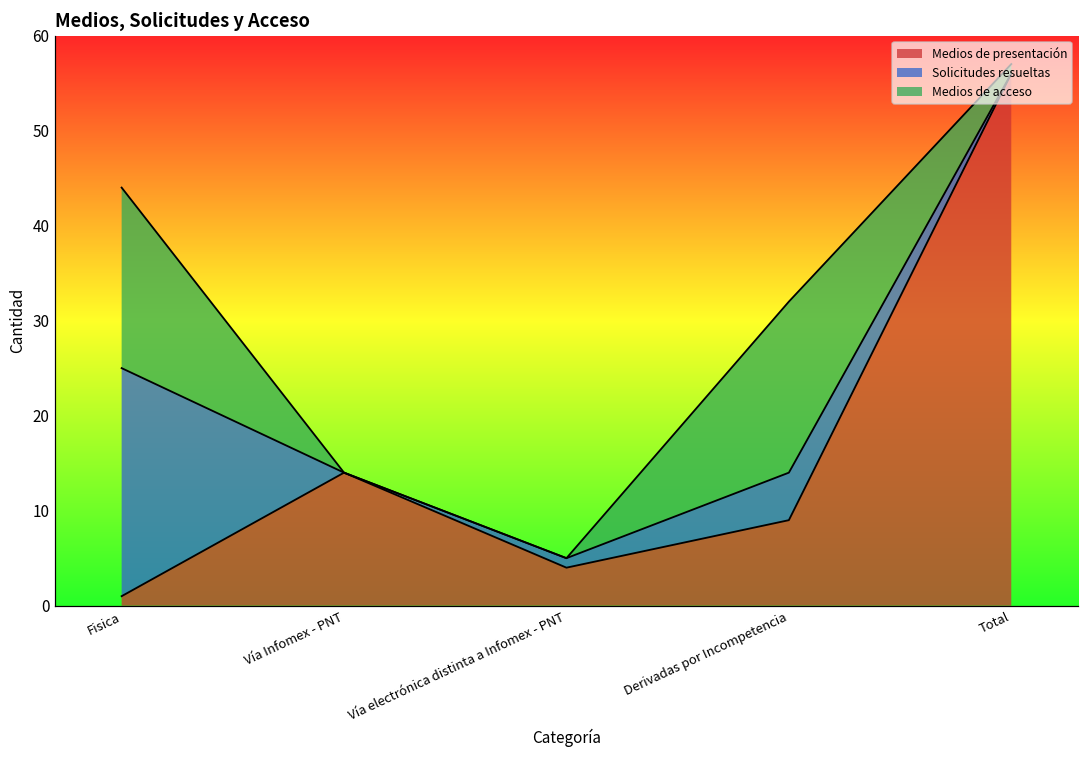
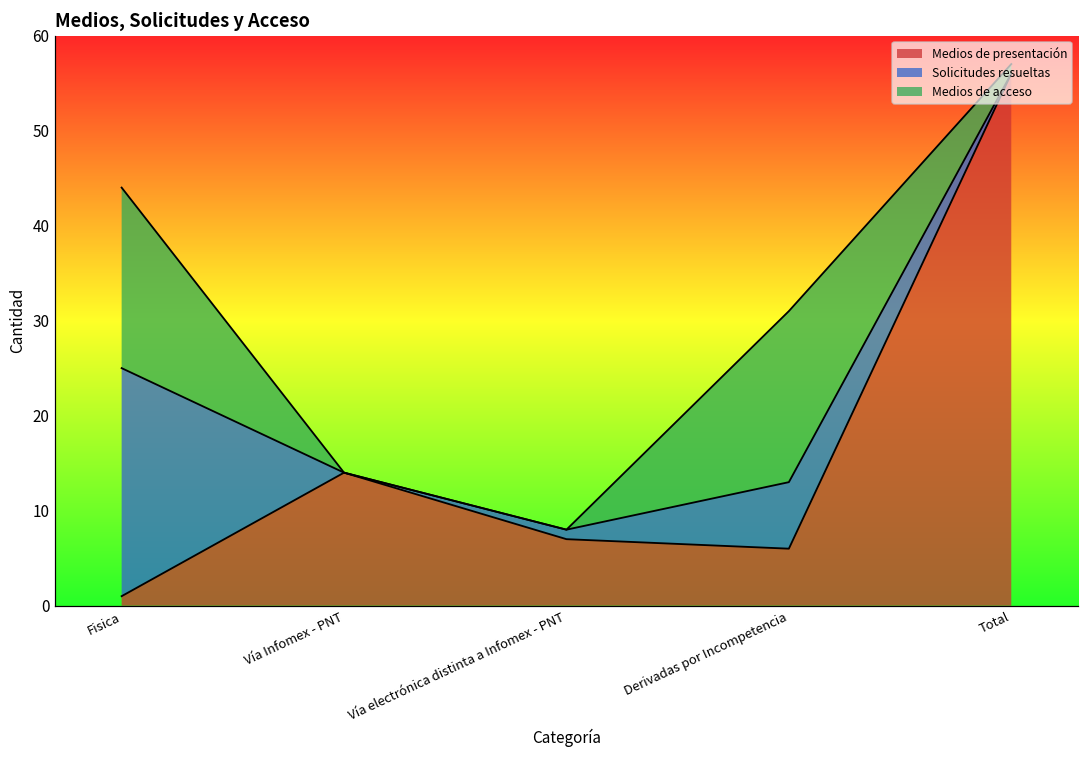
Medios de presentación, Vía electrónica distinta a Infomex - PNT: 4 -> 7
Medios de presentación, Derivadas por Incompetencia: 9 -> 6
Solicitudes resueltas, Derivadas por Incompetencia: 5 -> 7
